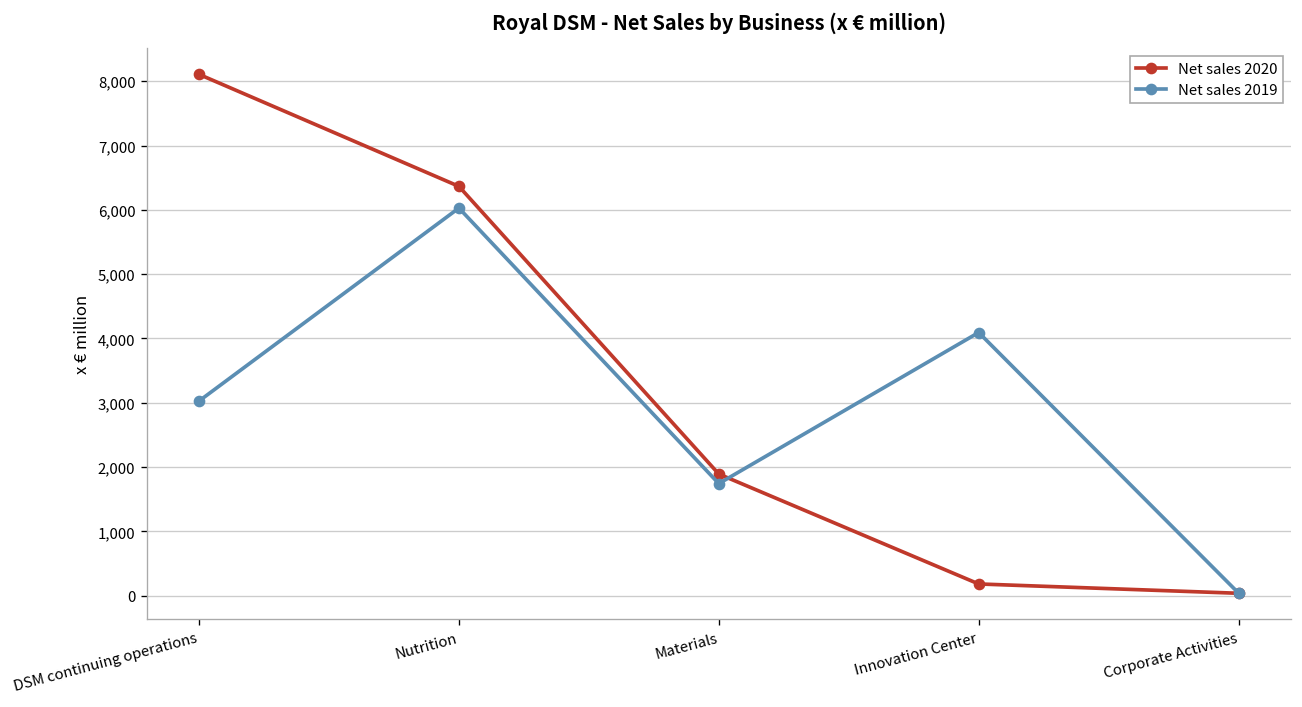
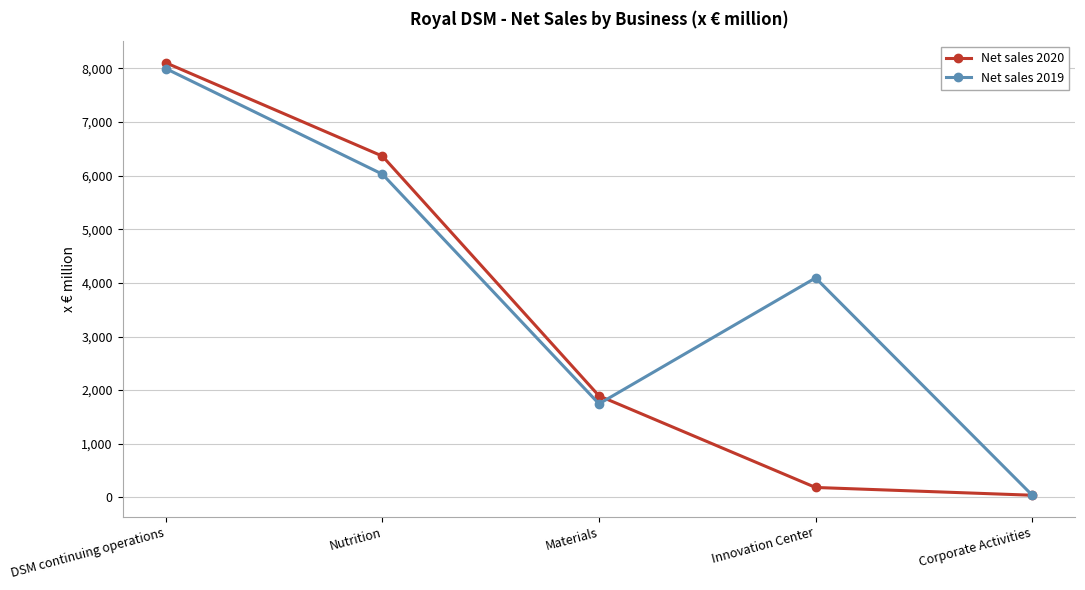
Net sales 2019, DSM continuing operations: 3,000 -> 8,000
